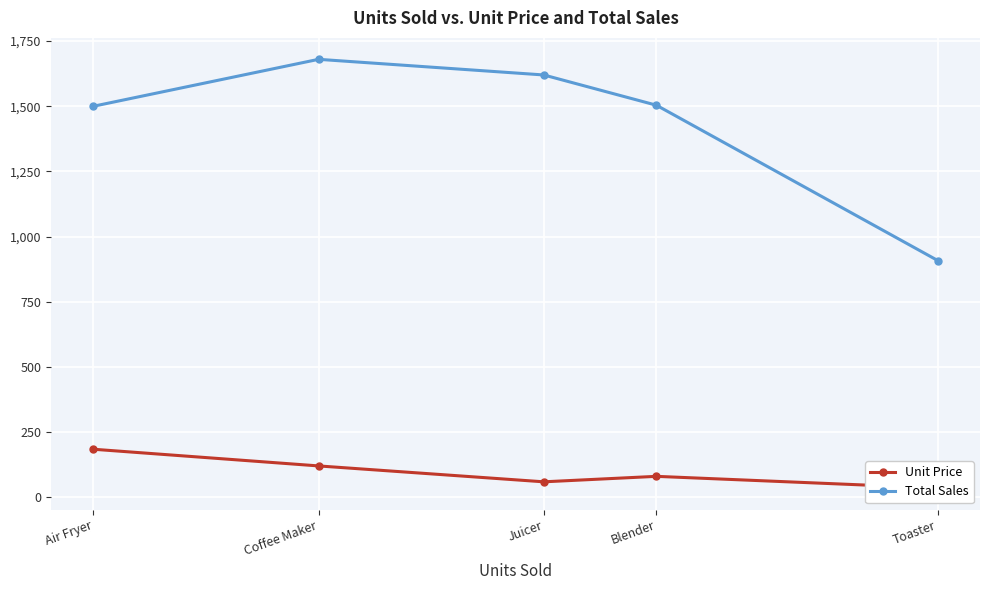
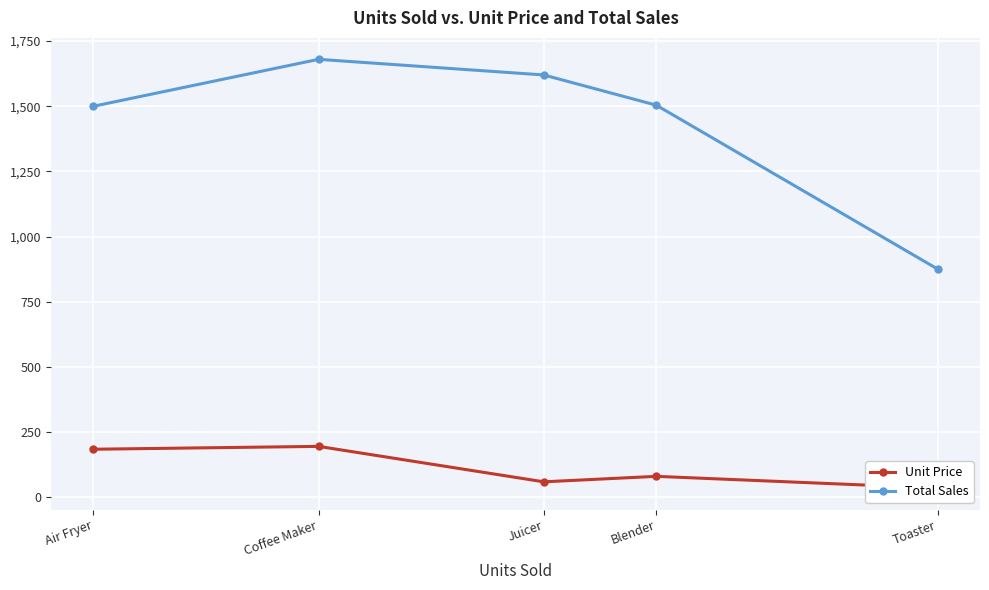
Unit Price, Coffee Maker: 120 -> 200
Total Sales, Toaster: 910 -> 880
